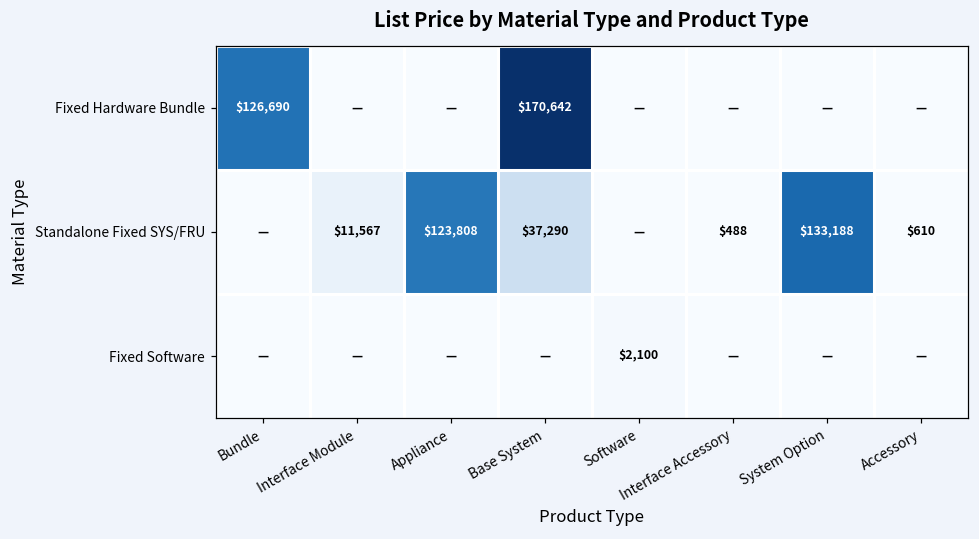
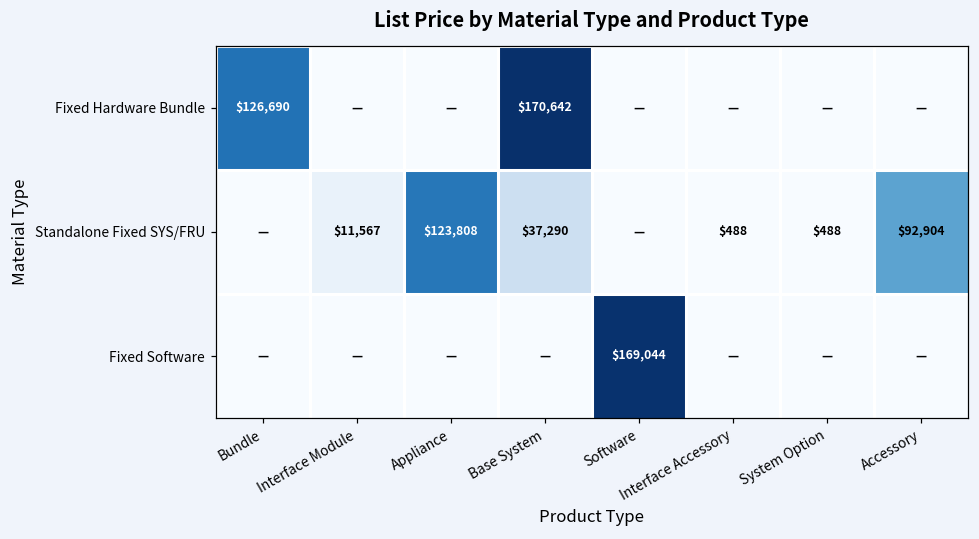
Standalone Fixed SYS/FRU, System Option: $133,188 -> $488
Standalone Fixed SYS/FRU, Accessory: $610 -> $92,904
Fixed Software, Software: $2,100 -> $169,044
